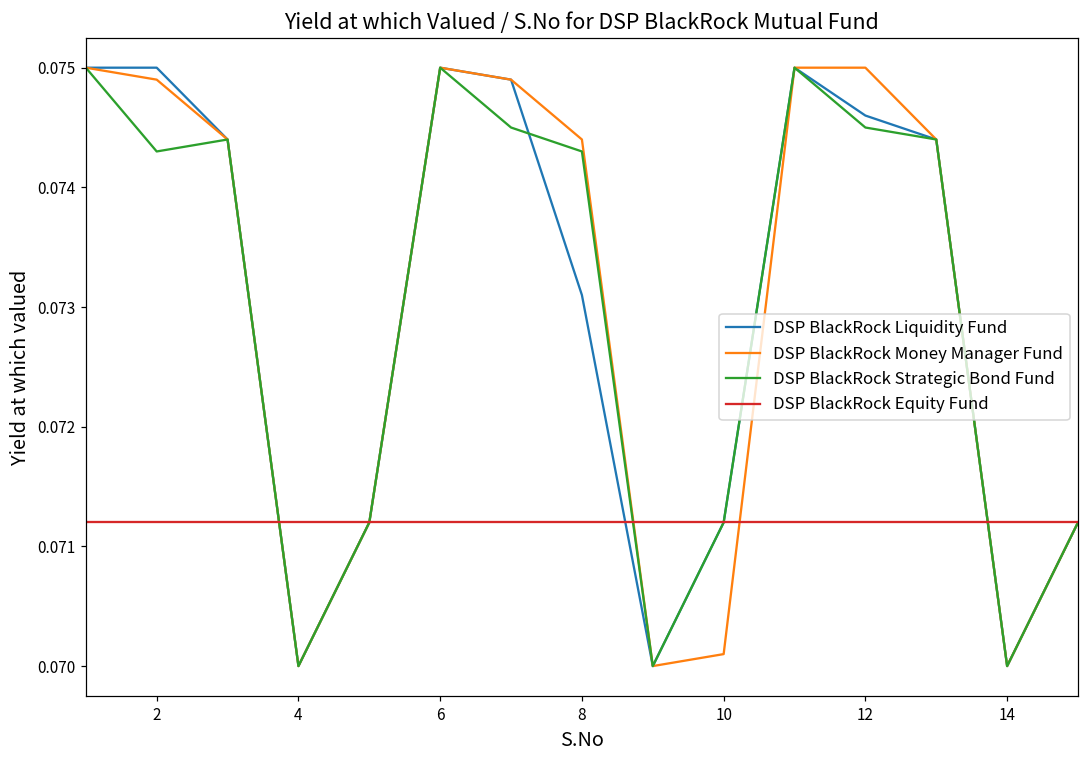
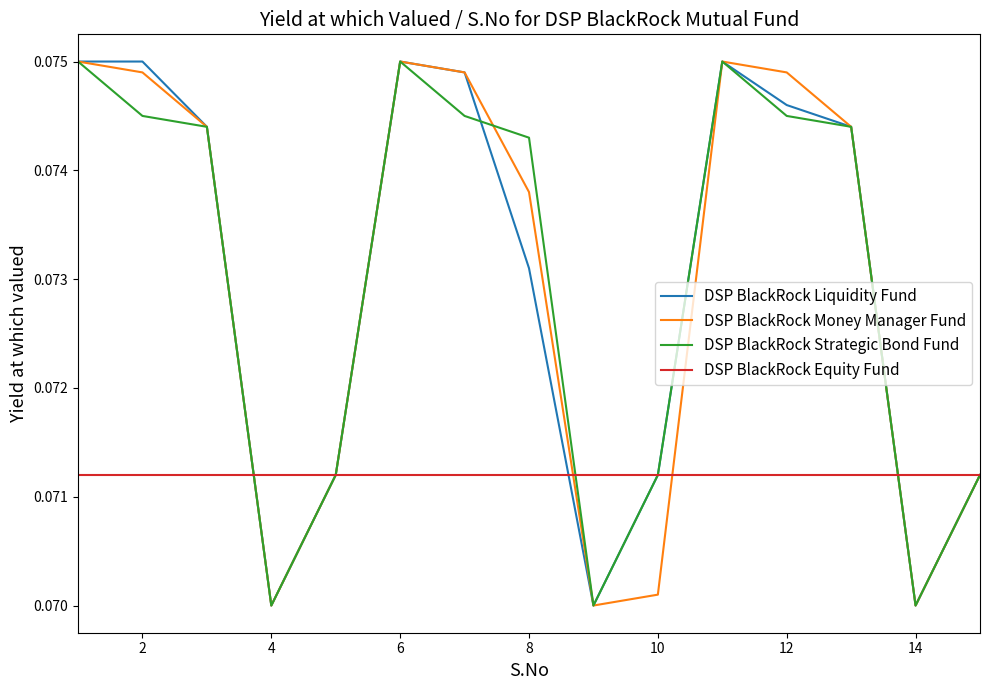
DSP BlackRock Strategic Bond Fund, 2: 0.0743 -> 0.0745
DSP BlackRock Money Manager Fund, 8: 0.0744 -> 0.0738
DSP BlackRock Money Manager Fund, 12: 0.0750 -> 0.0749
